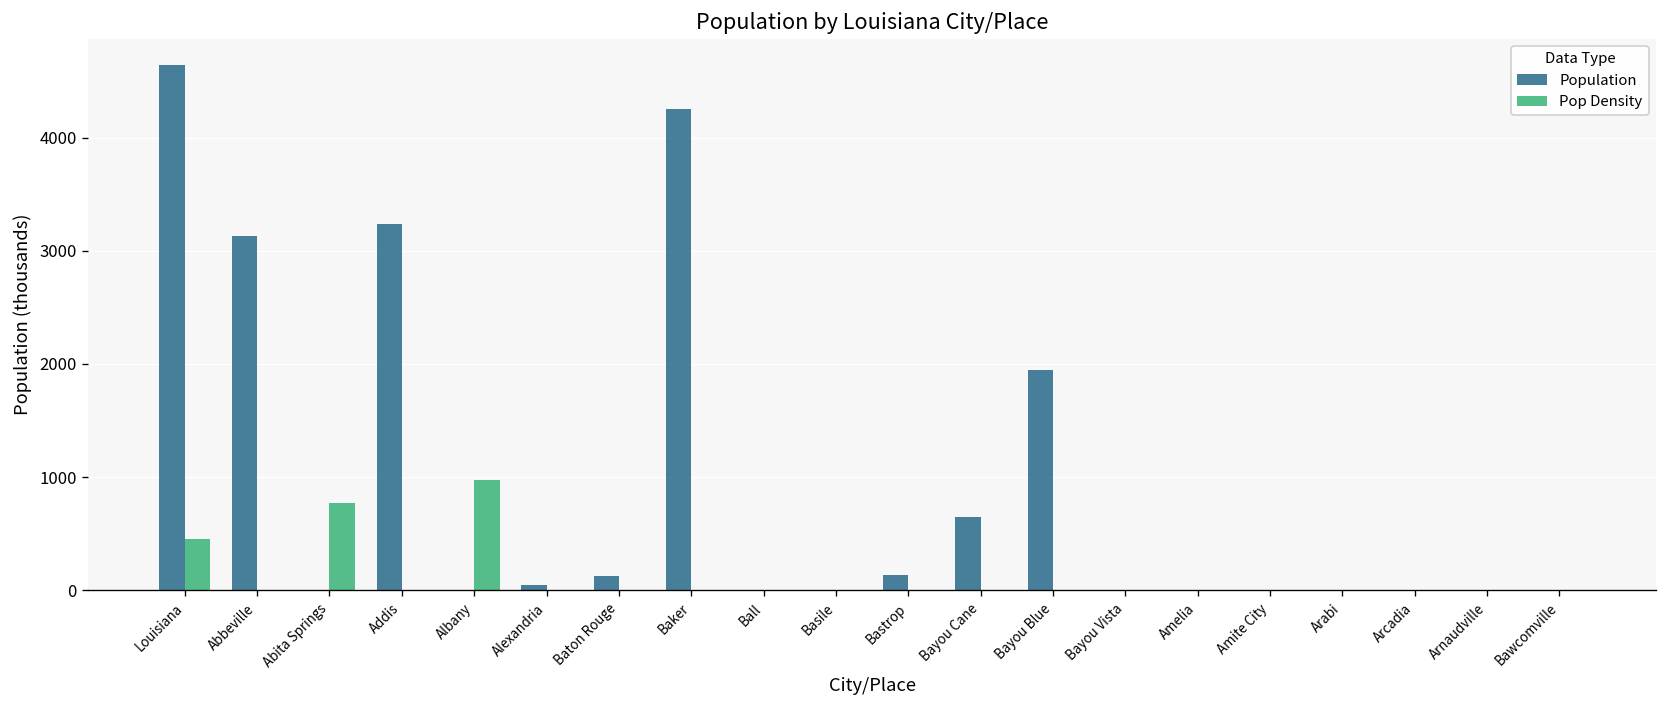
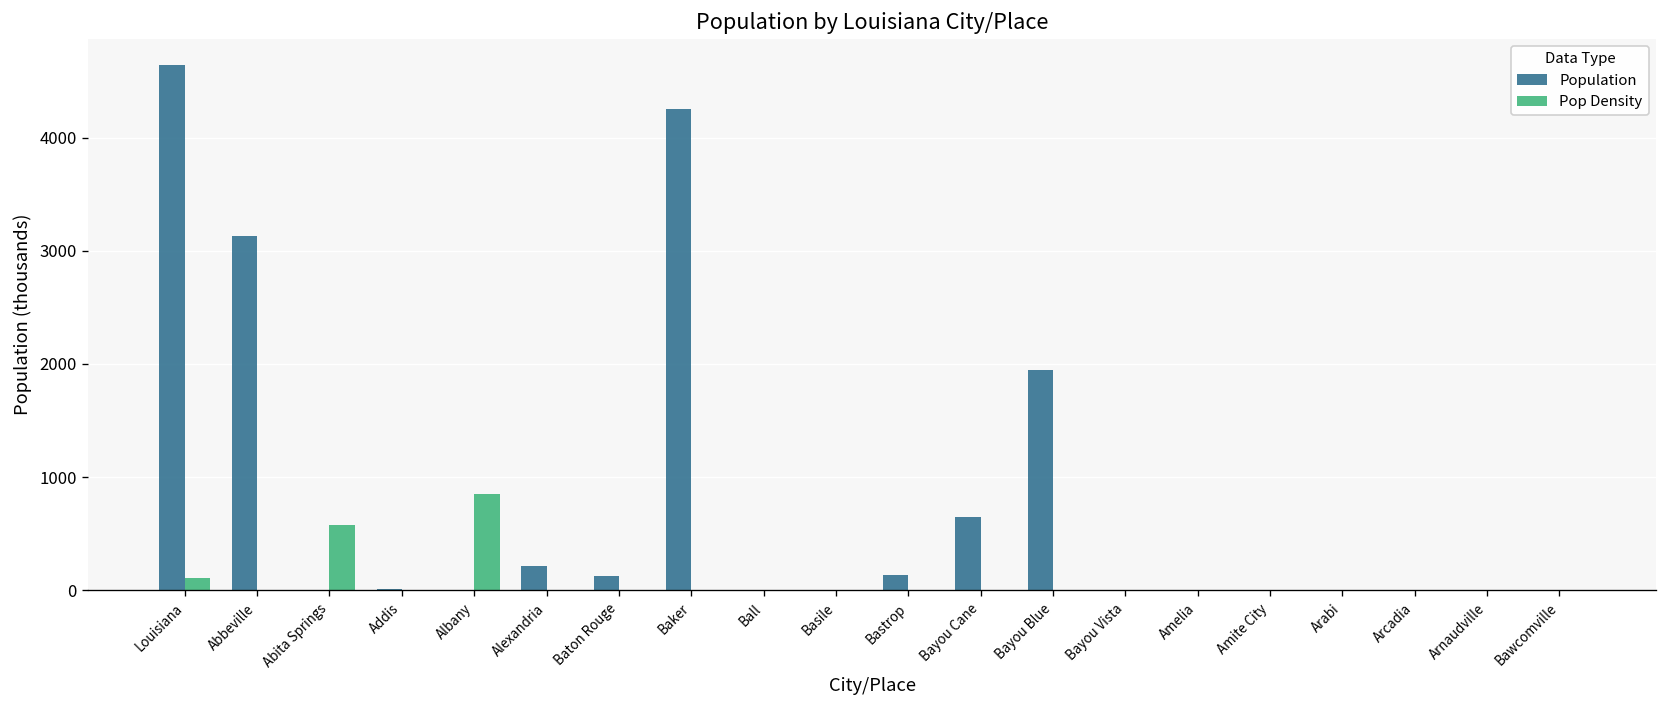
Pop Density, Louisiana: 500 -> 100
Pop Density, Abita Springs: 800 -> 600
Population, Addis: 3200 -> 0
Pop Density, Albany: 1000 -> 900
Population, Alexandria: 0 -> 200
